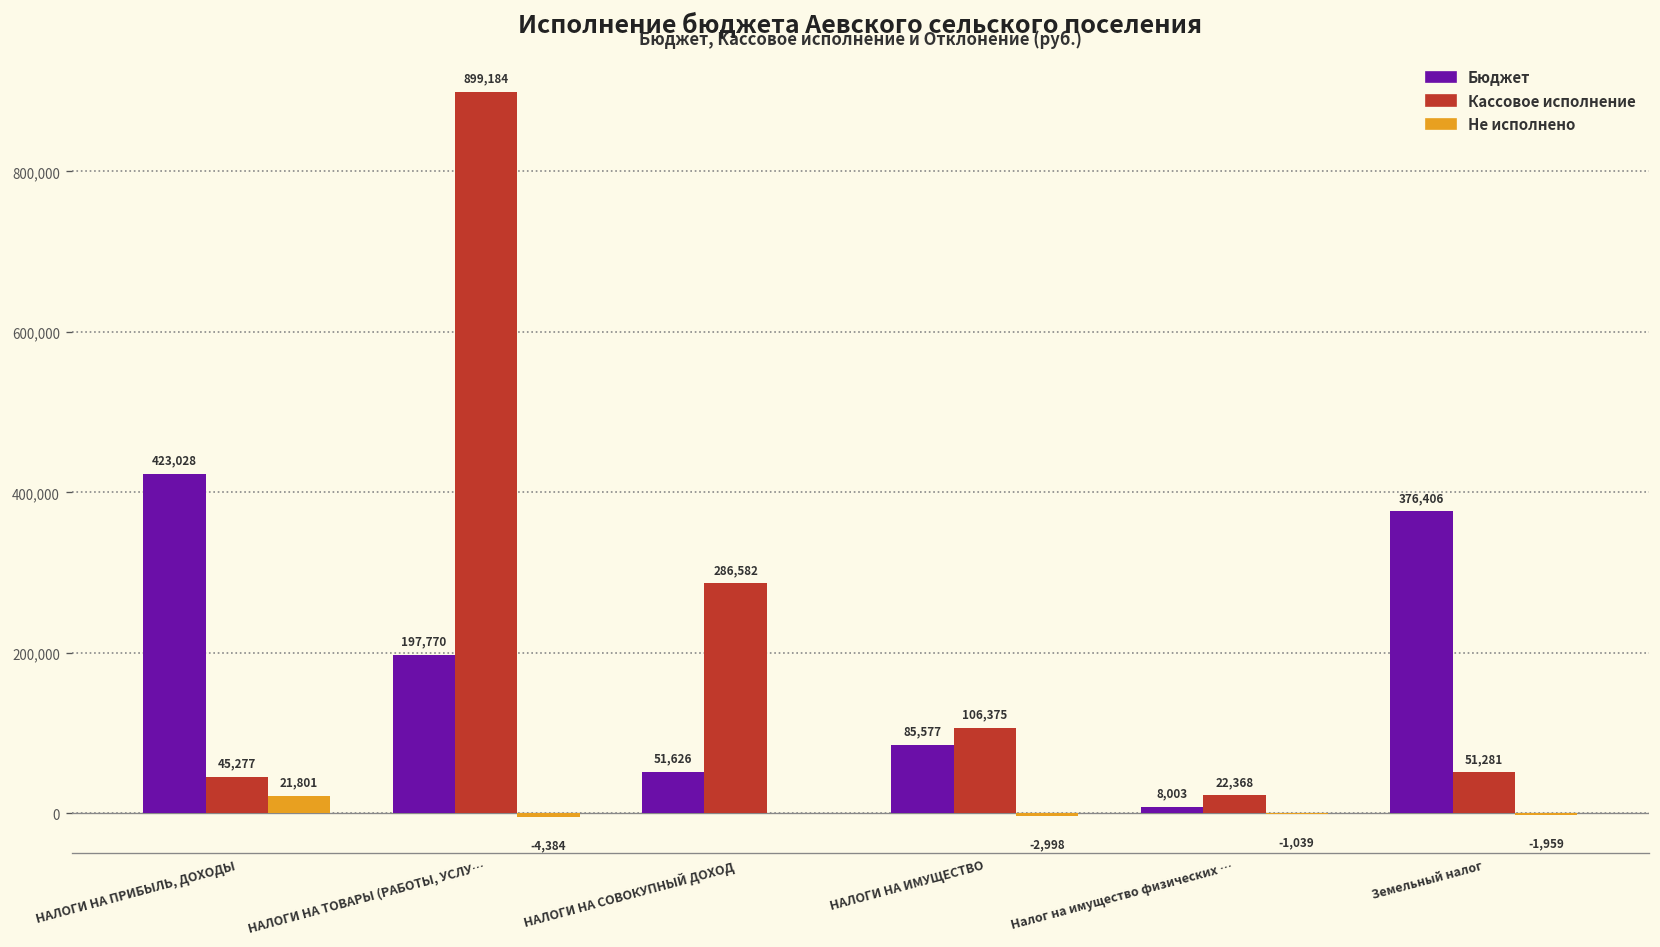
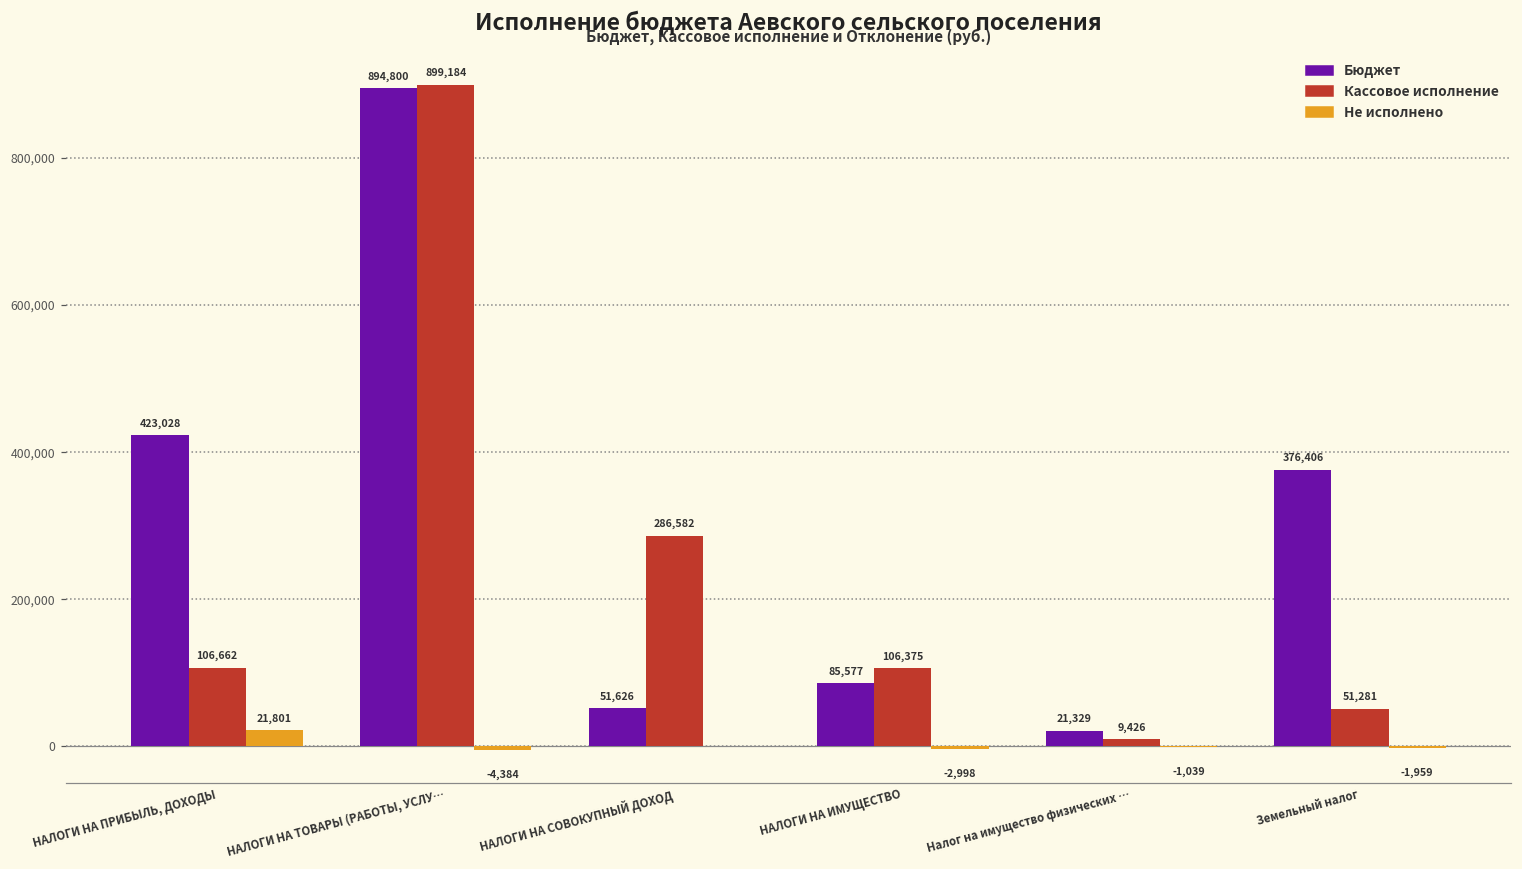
Кассовое исполнение, НАЛОГИ НА ПРИБЫЛЬ, ДОХОДЫ: 45,277 -> 106,662
Бюджет, НАЛОГИ НА ТОВАРЫ (РАБОТЫ, УСЛУ…: 197,770 -> 894,800
Бюджет, Налог на имущество физических …: 8,003 -> 21,329
Кассовое исполнение, Налог на имущество физических …: 22,368 -> 9,426
